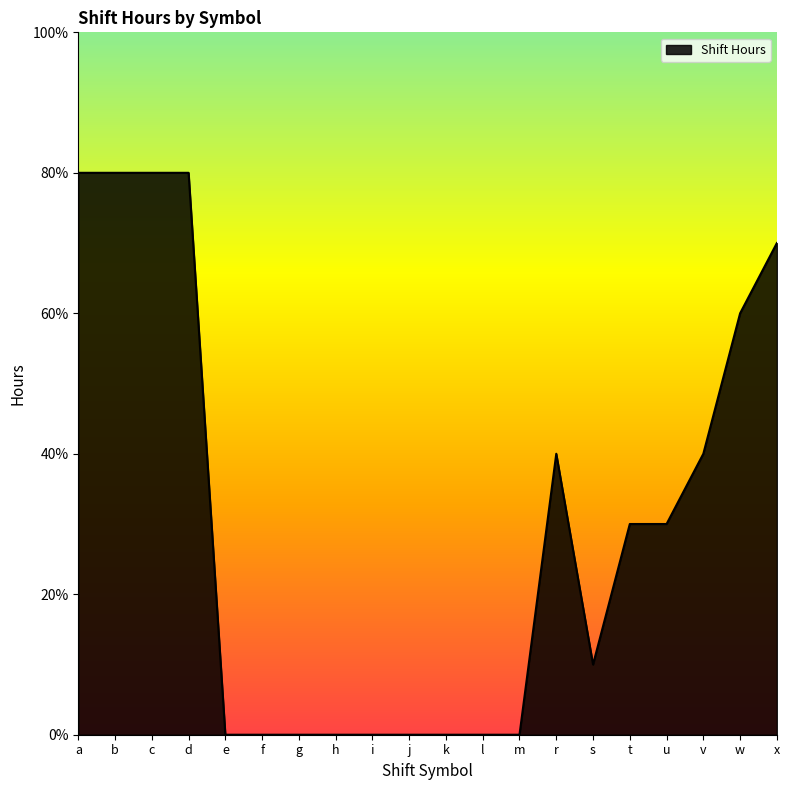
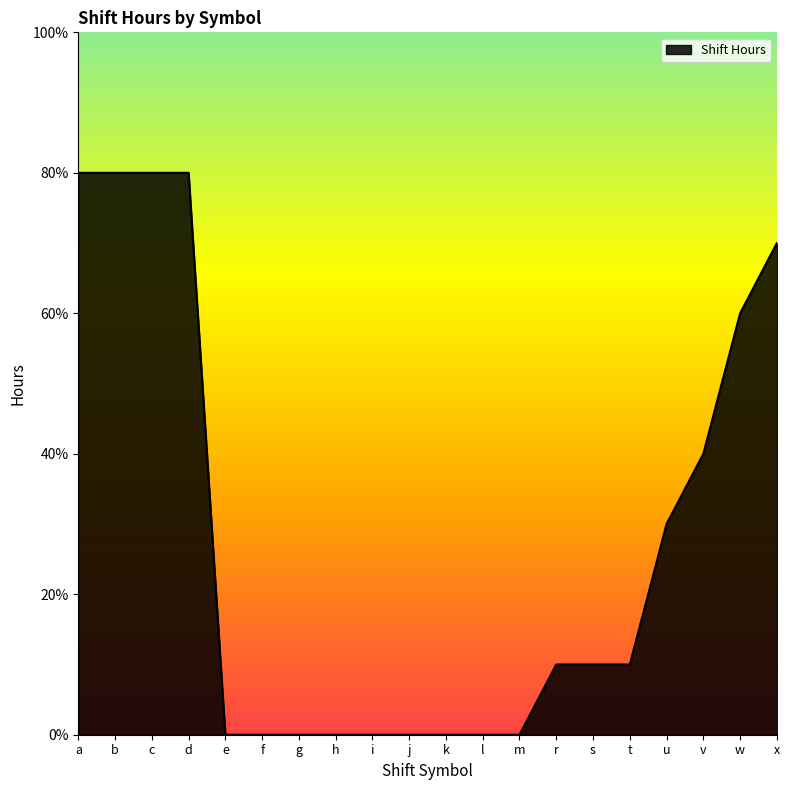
r: 40% -> 10%
t: 30% -> 10%
